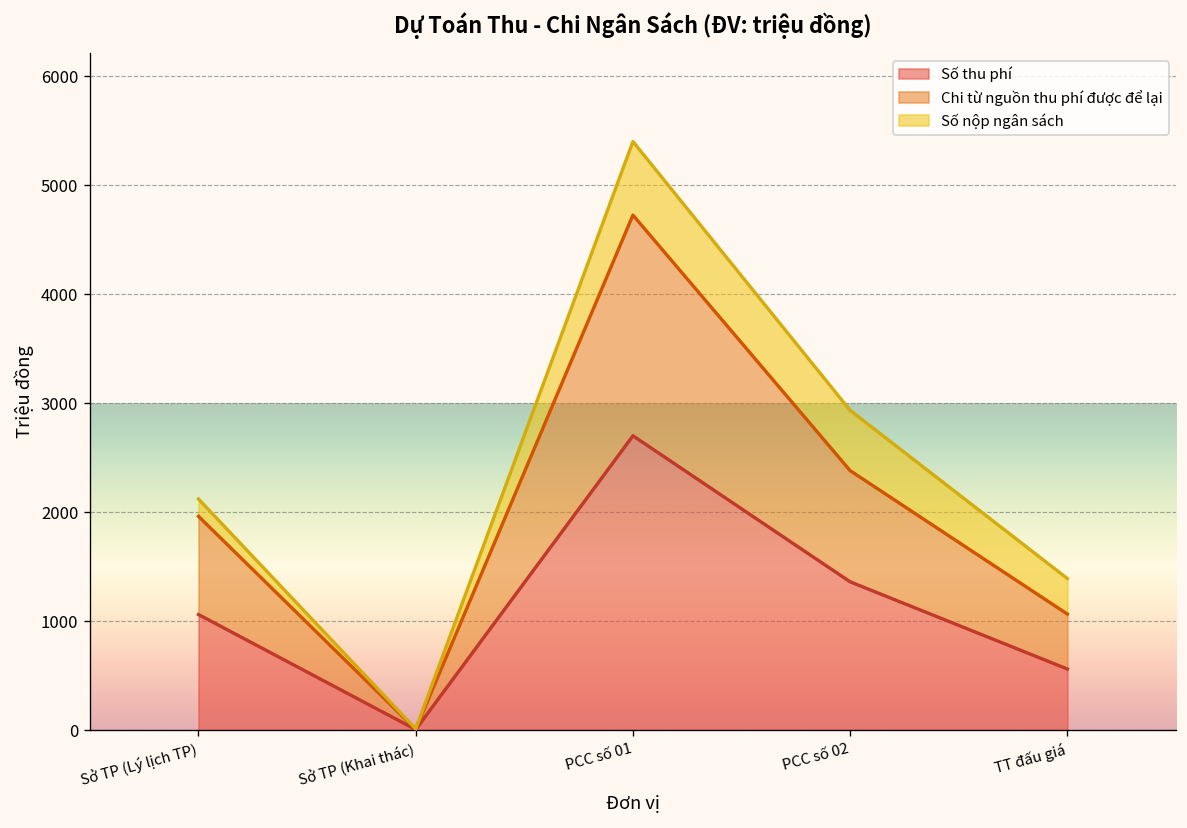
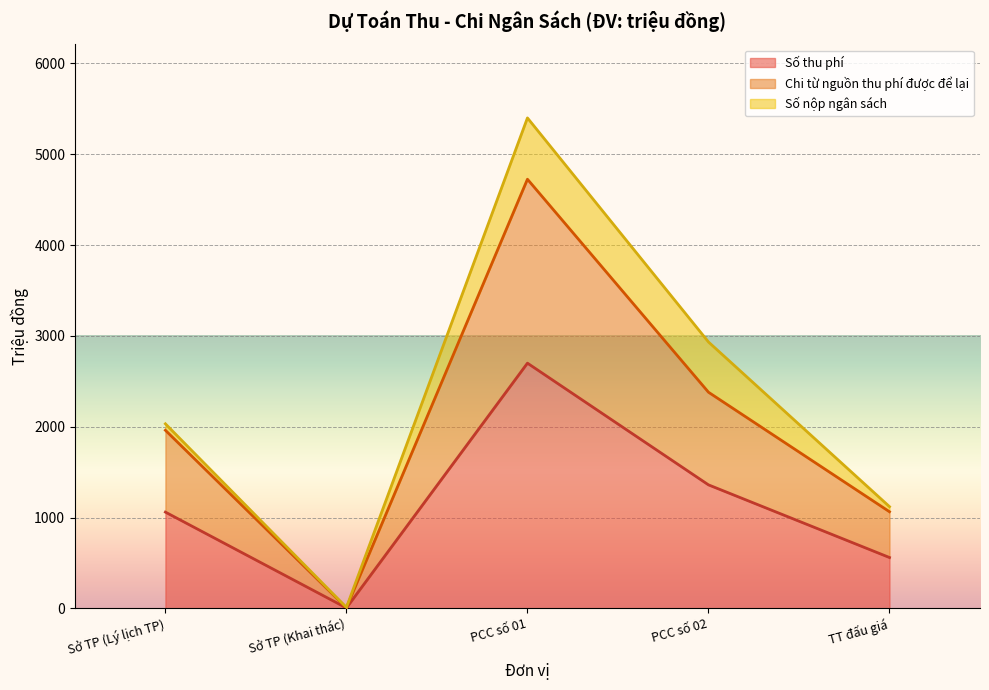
Số nộp ngân sách, Sở TP (Lý lịch TP): 200 -> 100
Số nộp ngân sách, TT đấu giá: 300 -> 100
